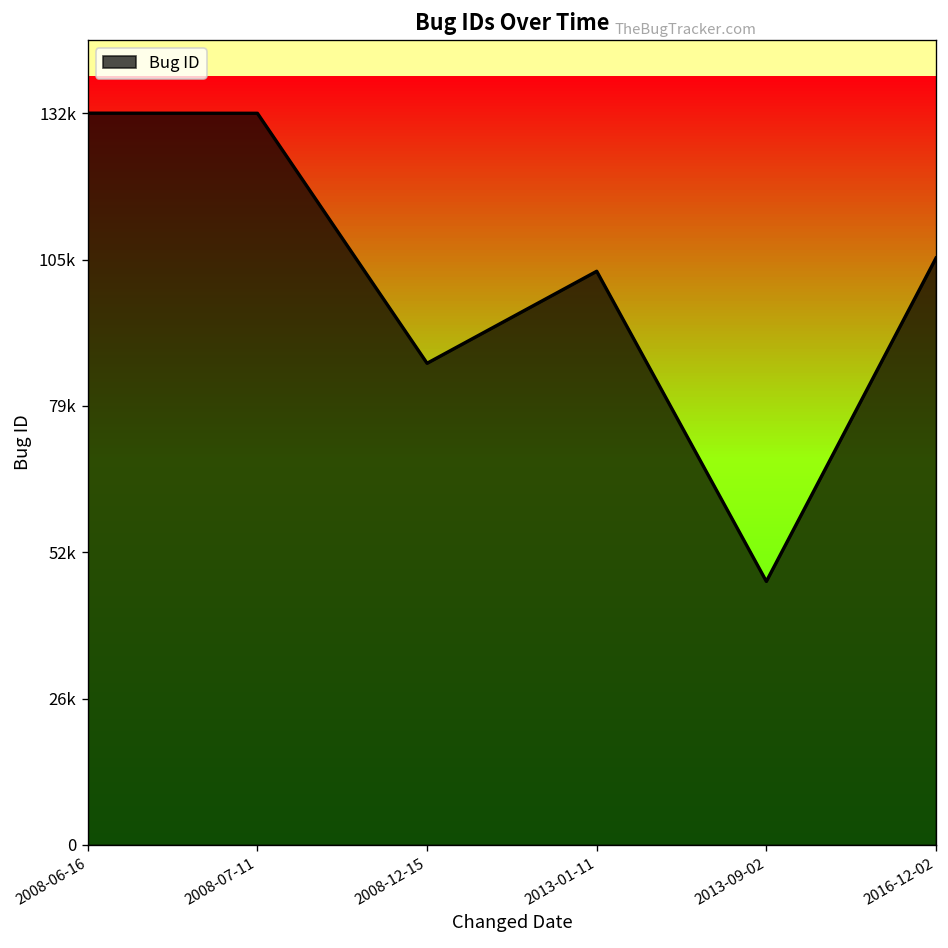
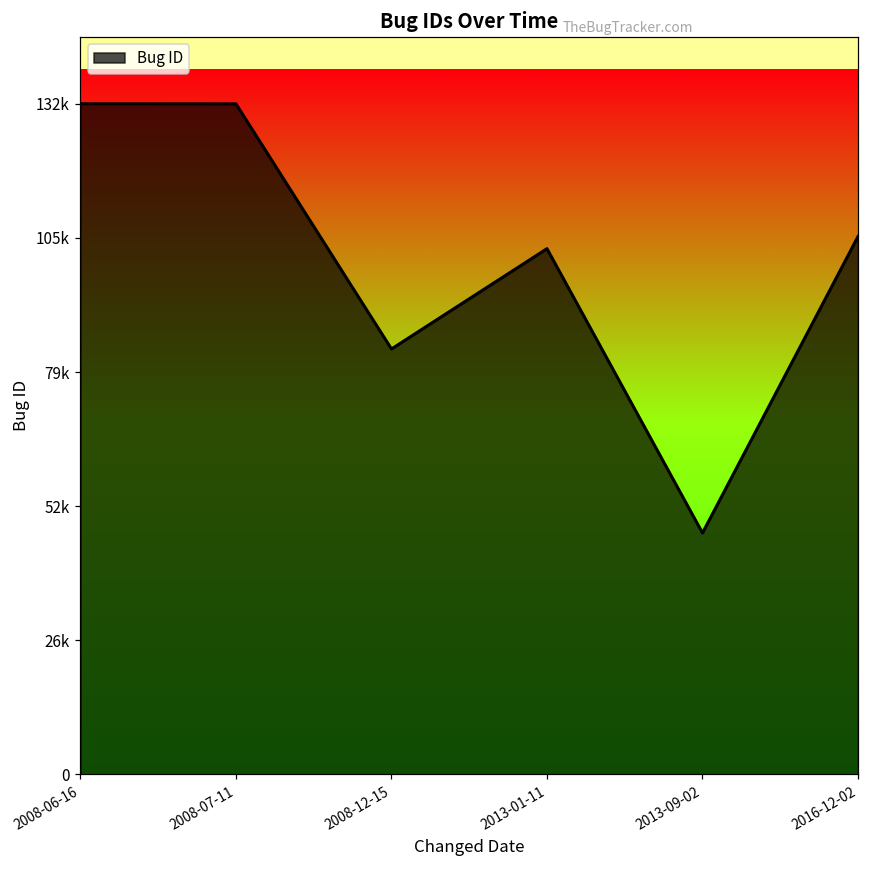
2008-12-15: 87000 -> 84000
